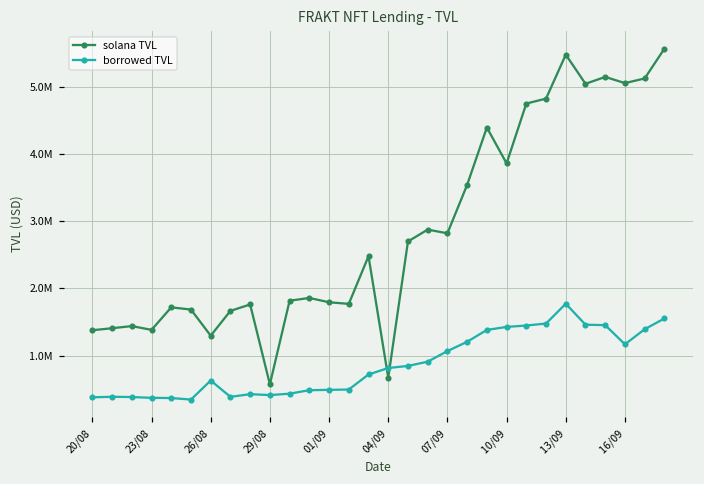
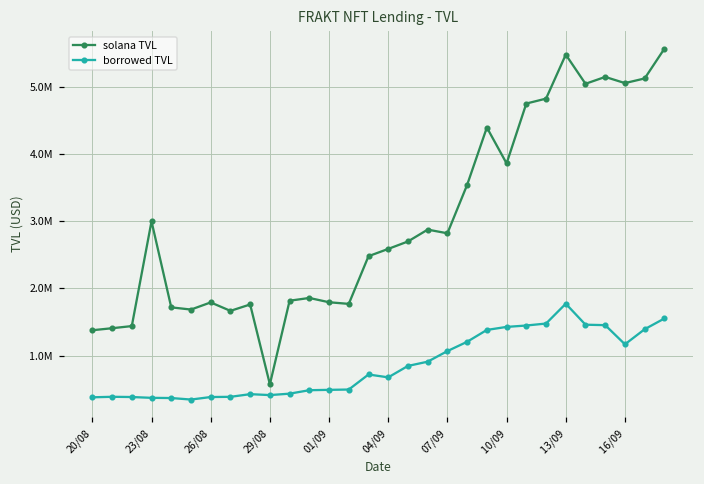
solana TVL, 23/08: 1400000 -> 3000000
solana TVL, 26/08: 1300000 -> 1800000
borrowed TVL, 26/08: 600000 -> 400000
solana TVL, 04/09: 700000 -> 2600000
borrowed TVL, 04/09: 800000 -> 700000
